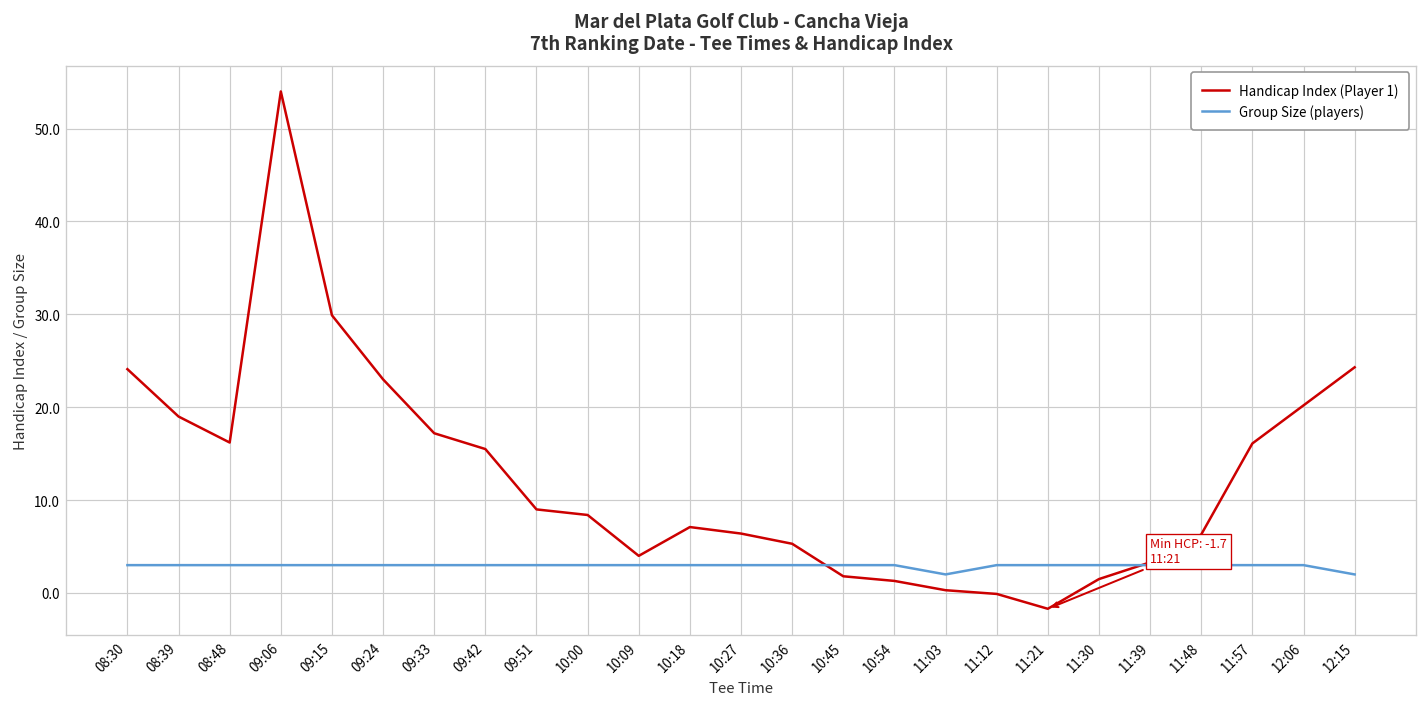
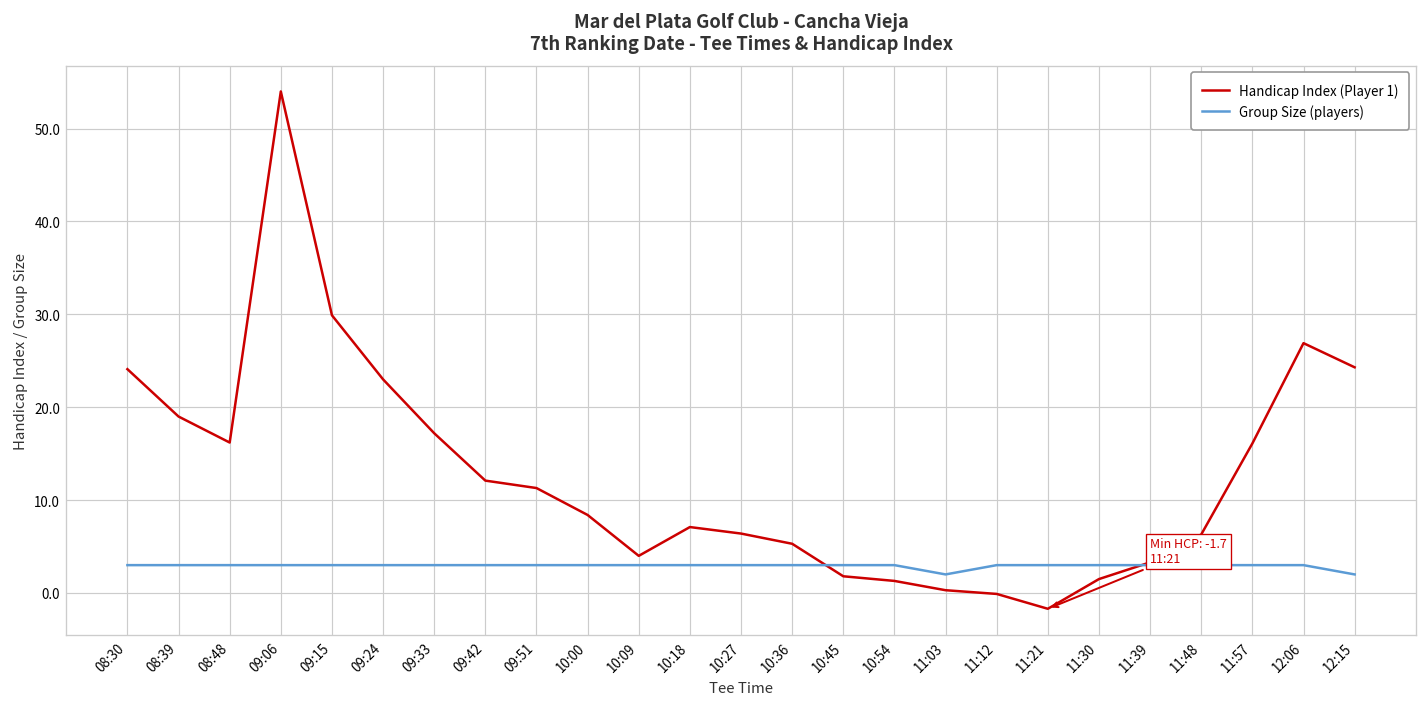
Handicap Index (Player 1), 09:42: 16 -> 12
Handicap Index (Player 1), 09:51: 9 -> 11
Handicap Index (Player 1), 12:06: 20 -> 27
